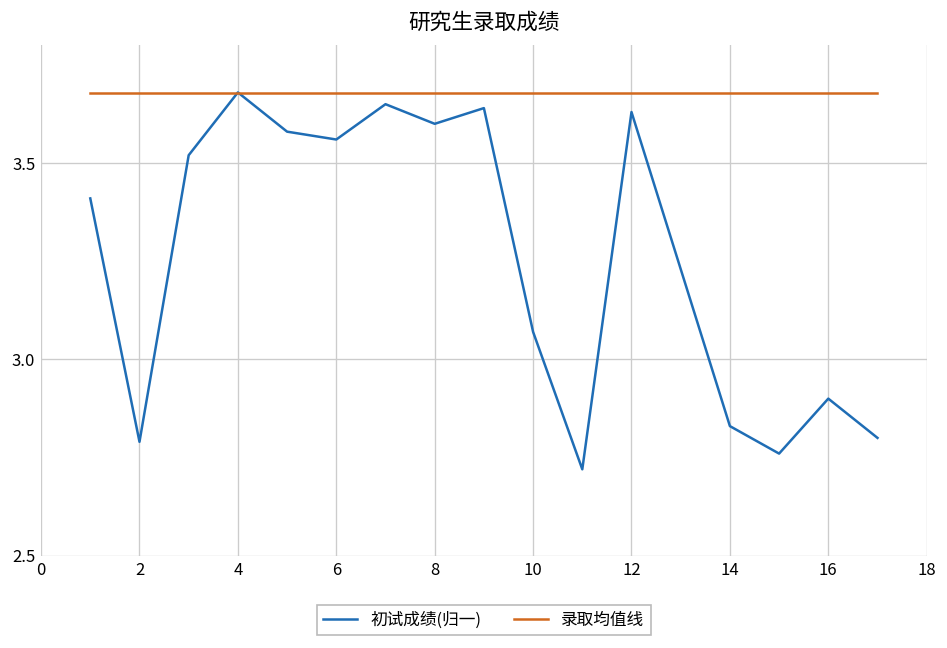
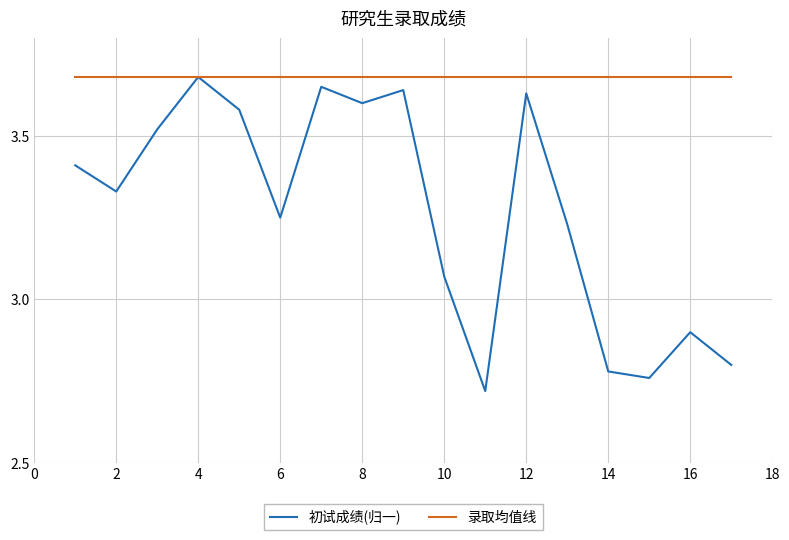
初试成绩(归一), 2: 2.79 -> 3.33
初试成绩(归一), 6: 3.56 -> 3.25
初试成绩(归一), 14: 2.83 -> 2.78
